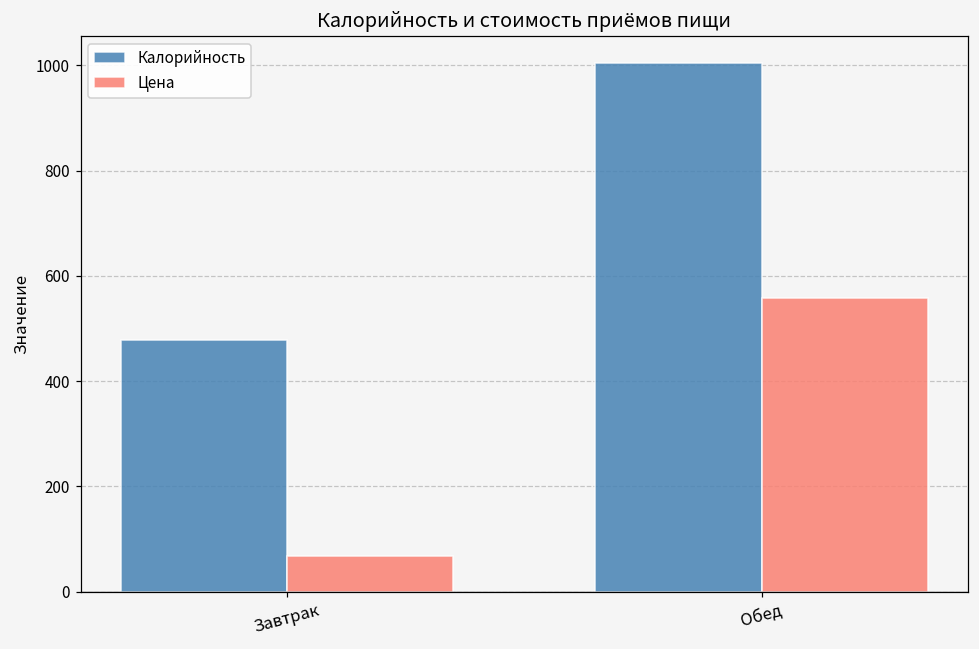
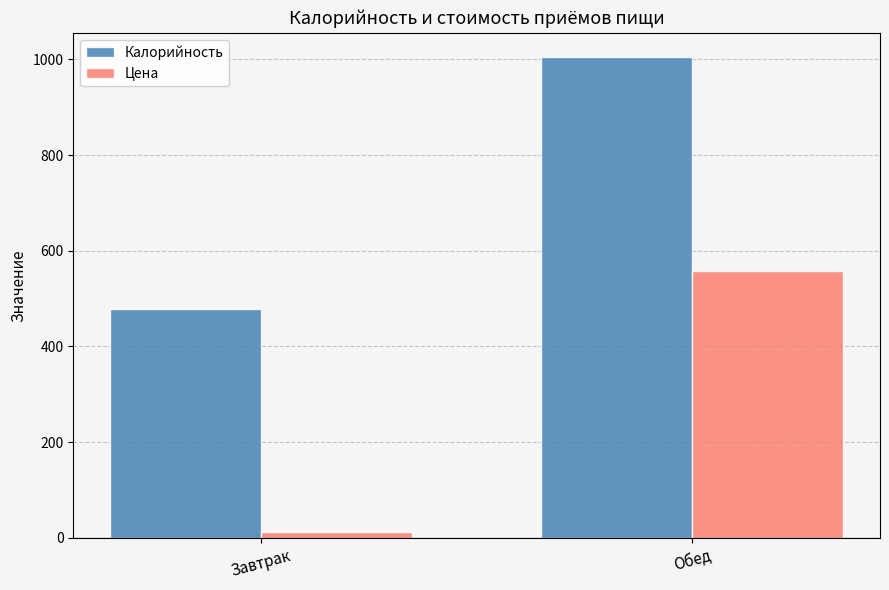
Цена, Завтрак: 70 -> 10
